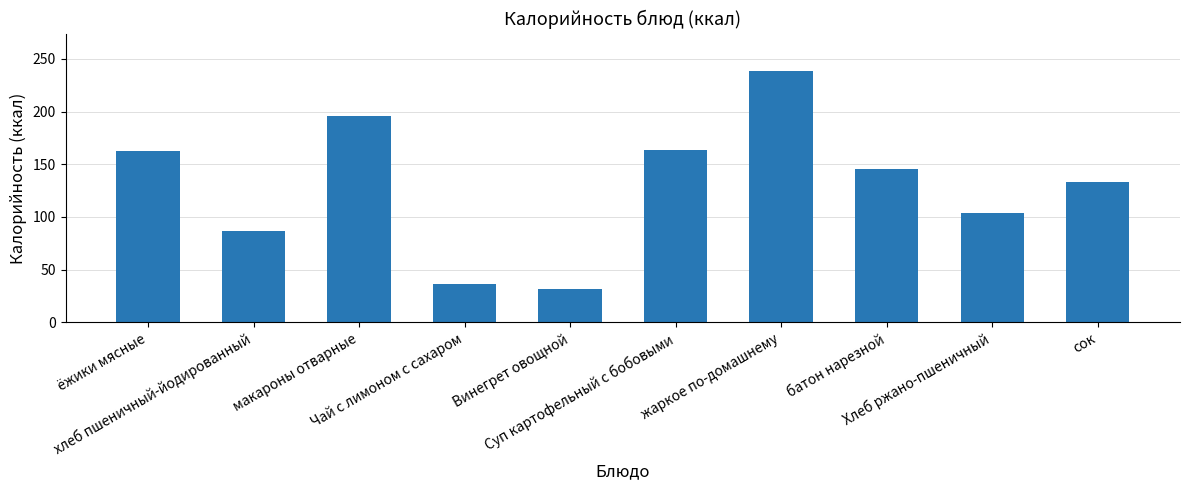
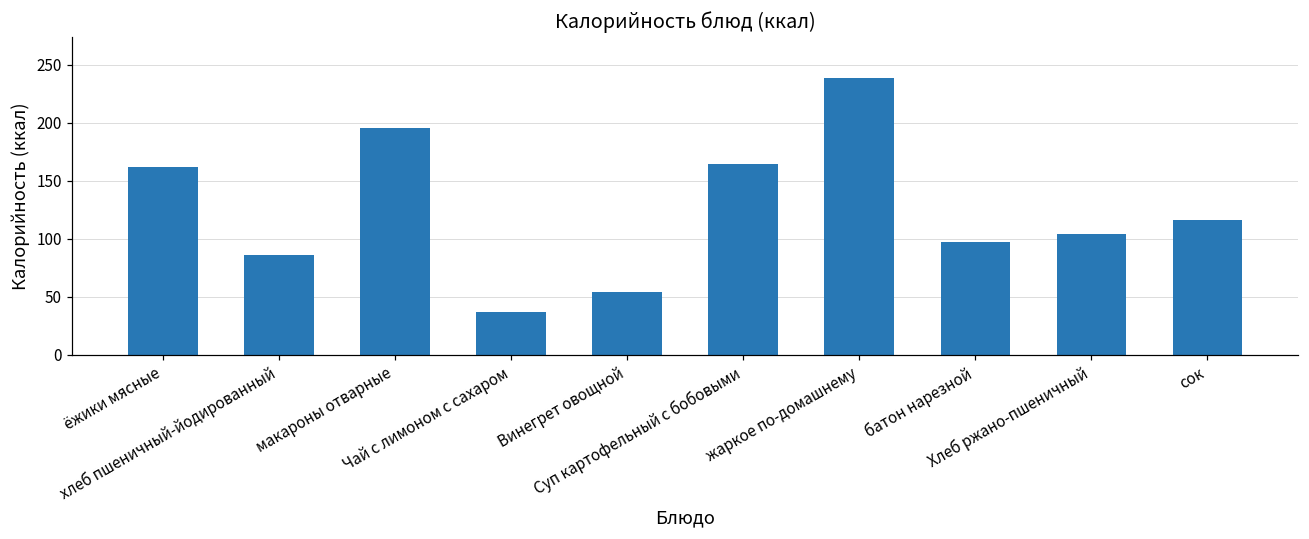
Винегрет овощной: 32 -> 54
батон нарезной: 146 -> 98
сок: 134 -> 117
